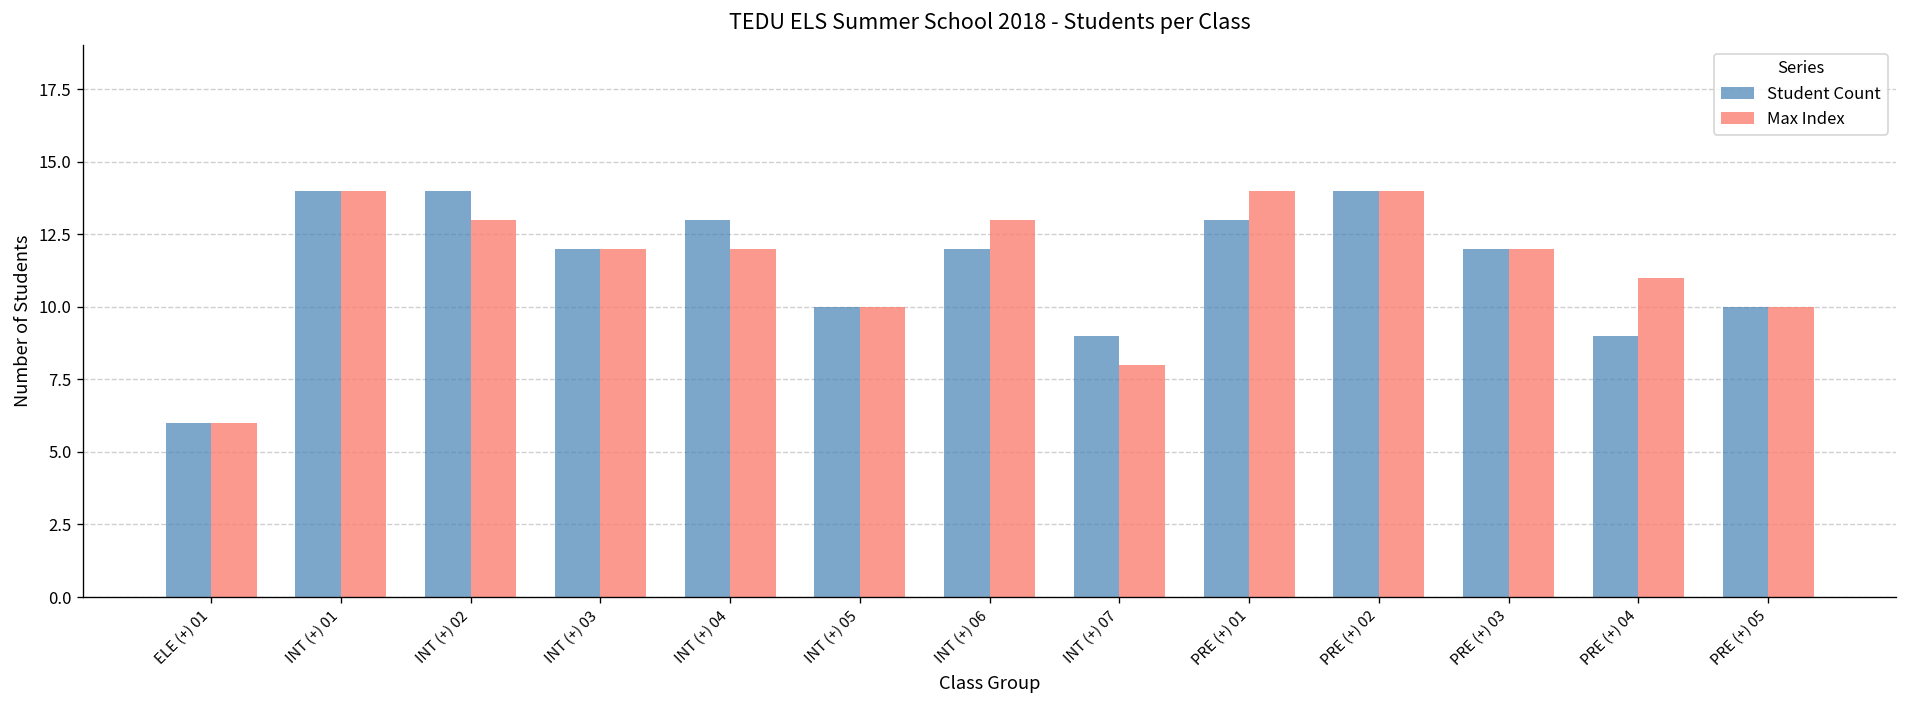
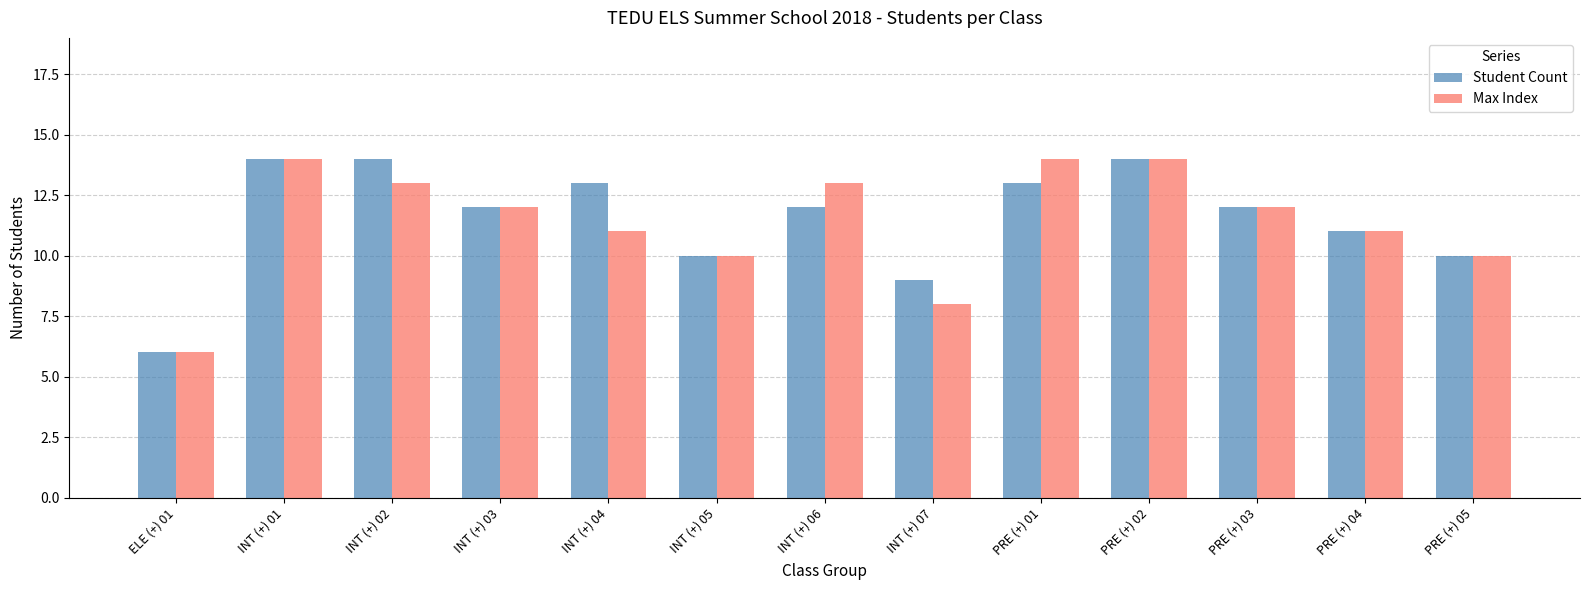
Max Index, INT (+) 04: 12 -> 11
Student Count, PRE (+) 04: 9 -> 11
